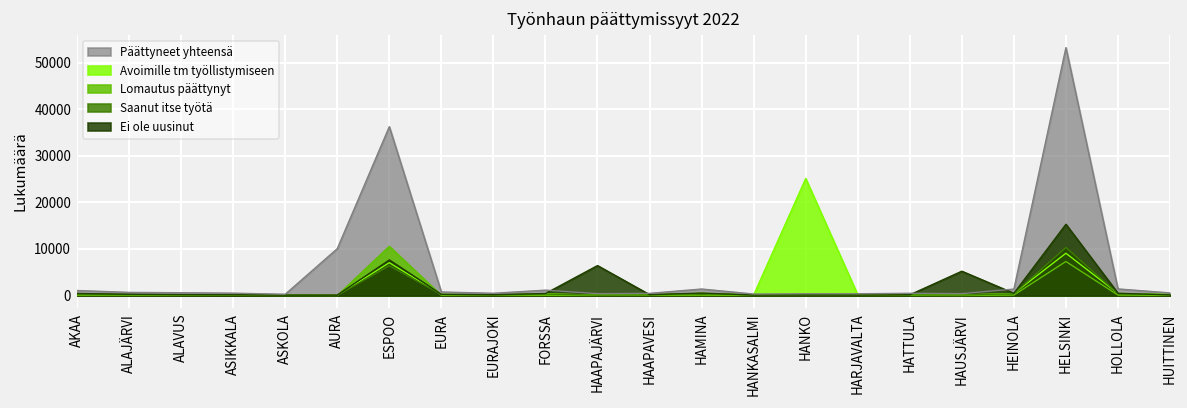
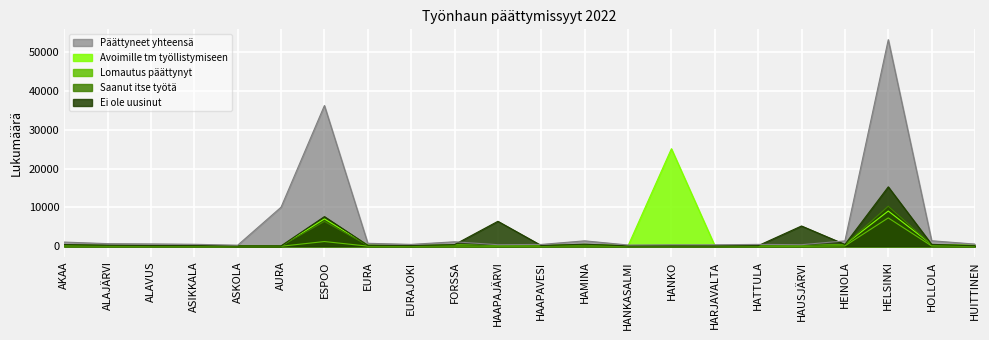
Lomautus päättynyt, ESPOO: 11000 -> 1000
